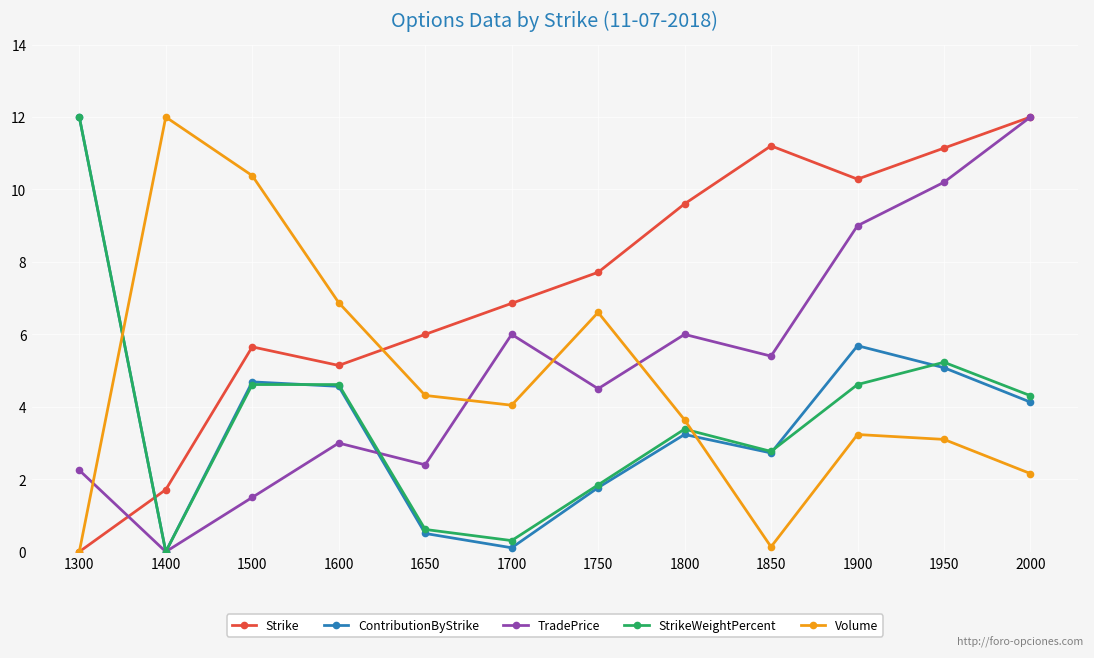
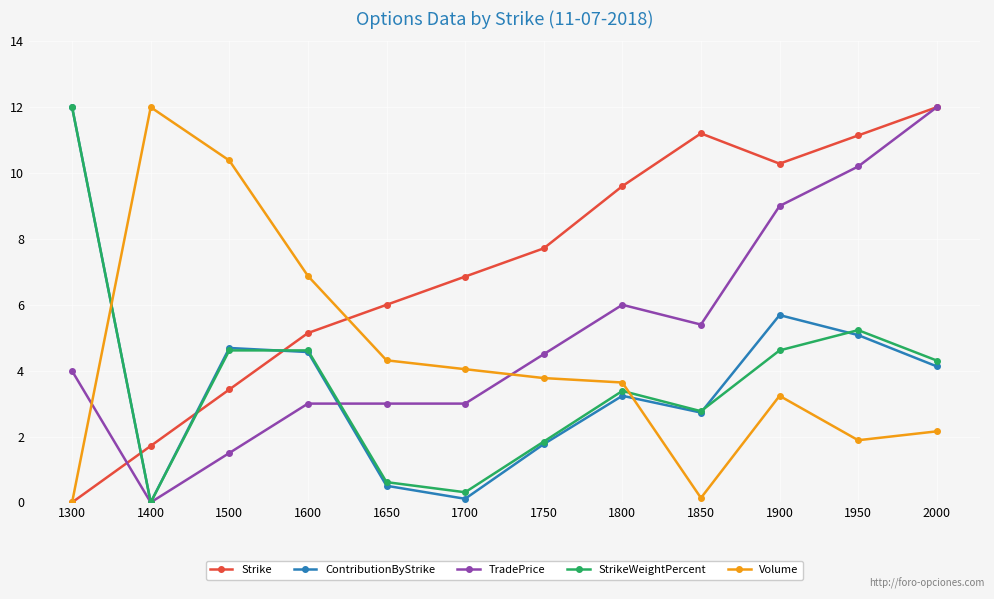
TradePrice, 1300: 2.2 -> 4.0
Strike, 1500: 5.7 -> 3.4
TradePrice, 1650: 2.4 -> 3.0
TradePrice, 1700: 6.0 -> 3.0
Volume, 1750: 6.6 -> 3.8
Volume, 1950: 3.1 -> 1.9
